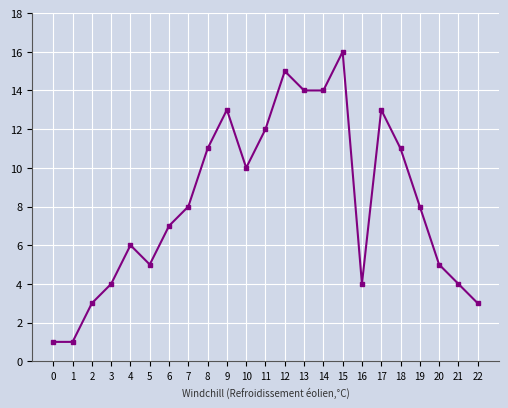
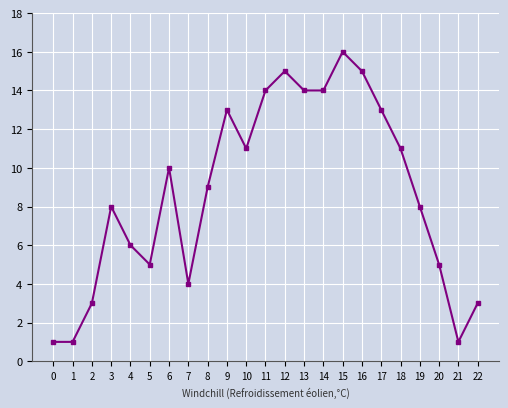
3: 4 -> 8
6: 7 -> 10
7: 8 -> 4
8: 11 -> 9
10: 10 -> 11
11: 12 -> 14
16: 4 -> 15
21: 4 -> 1
